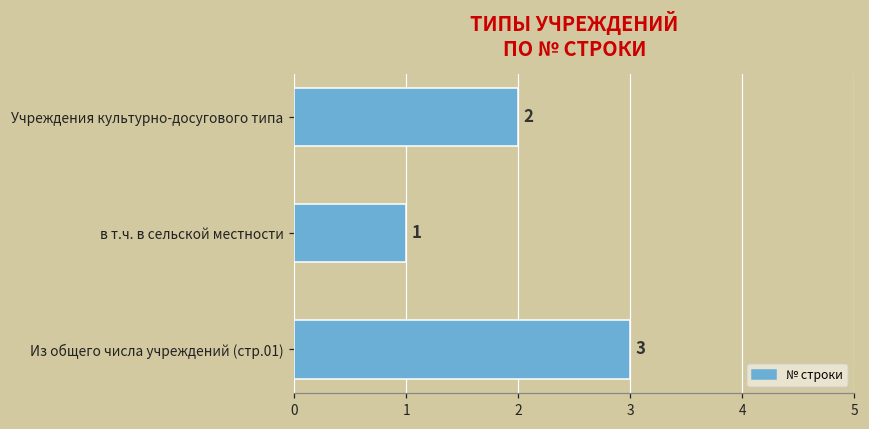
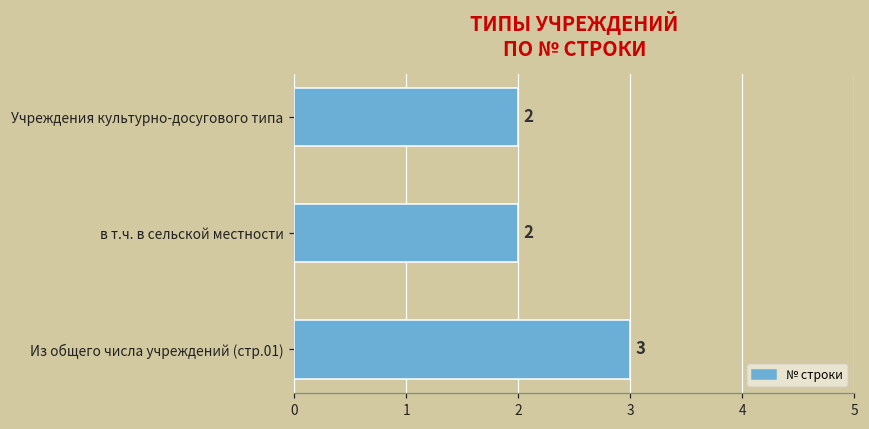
в т.ч. в сельской местности: 1 -> 2
